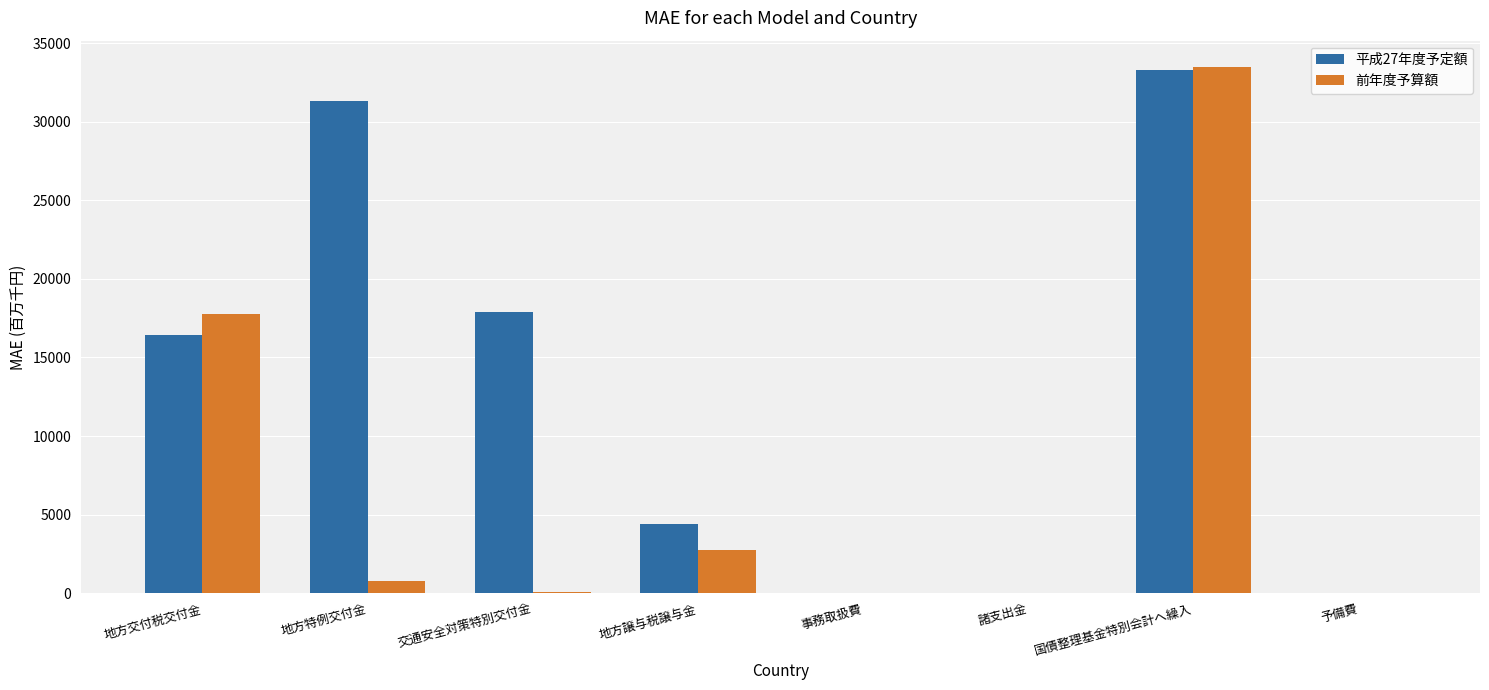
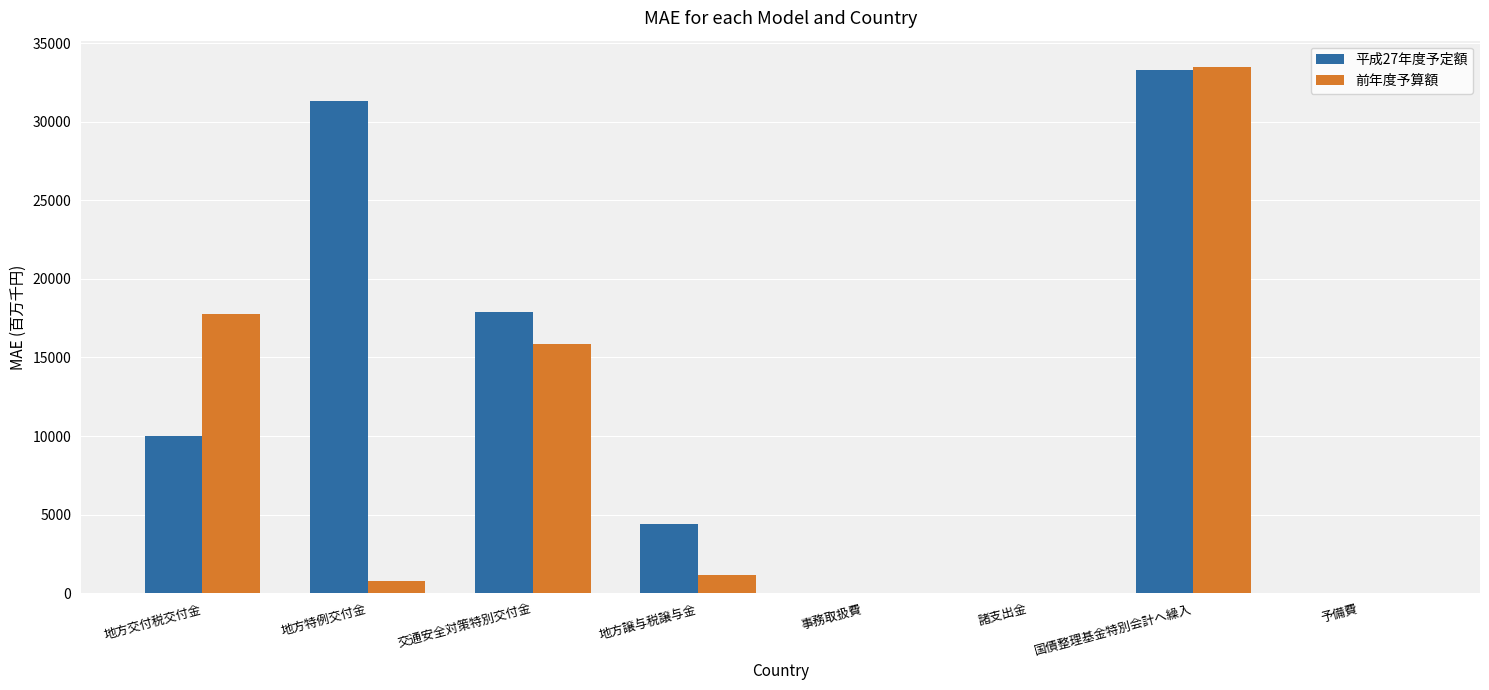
平成27年度予定額, 地方交付税交付金: 16400 -> 10000
前年度予算額, 交通安全対策特別交付金: 100 -> 15900
前年度予算額, 地方譲与税譲与金: 2800 -> 1100
